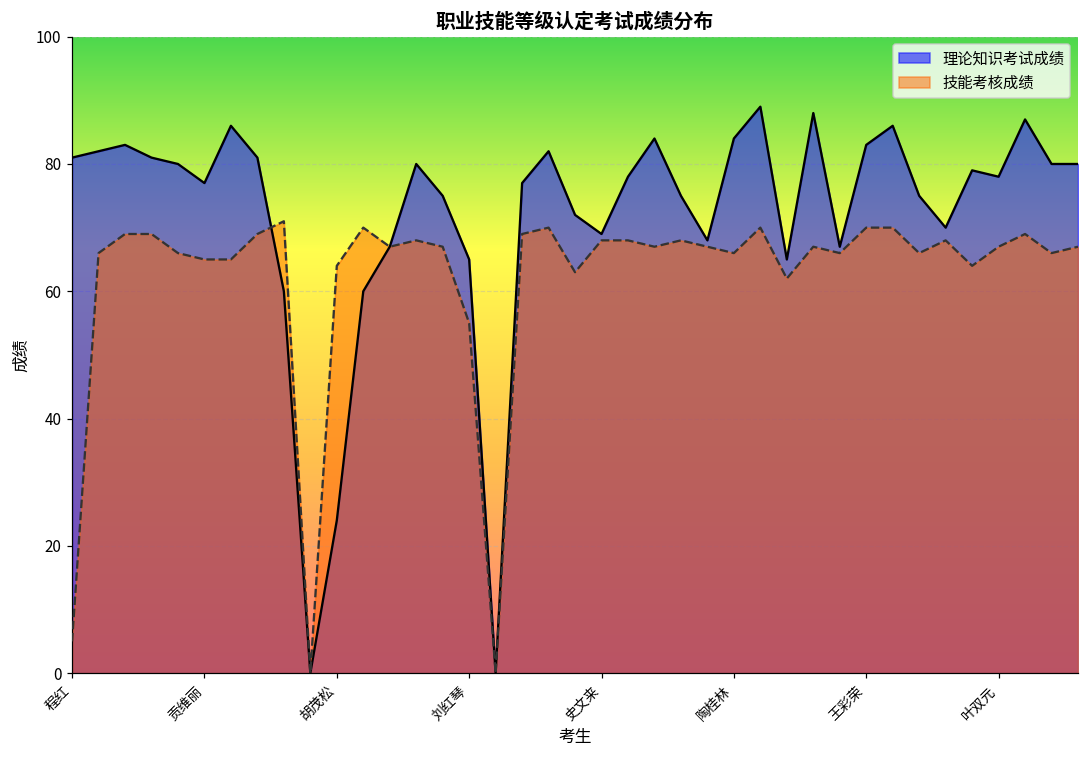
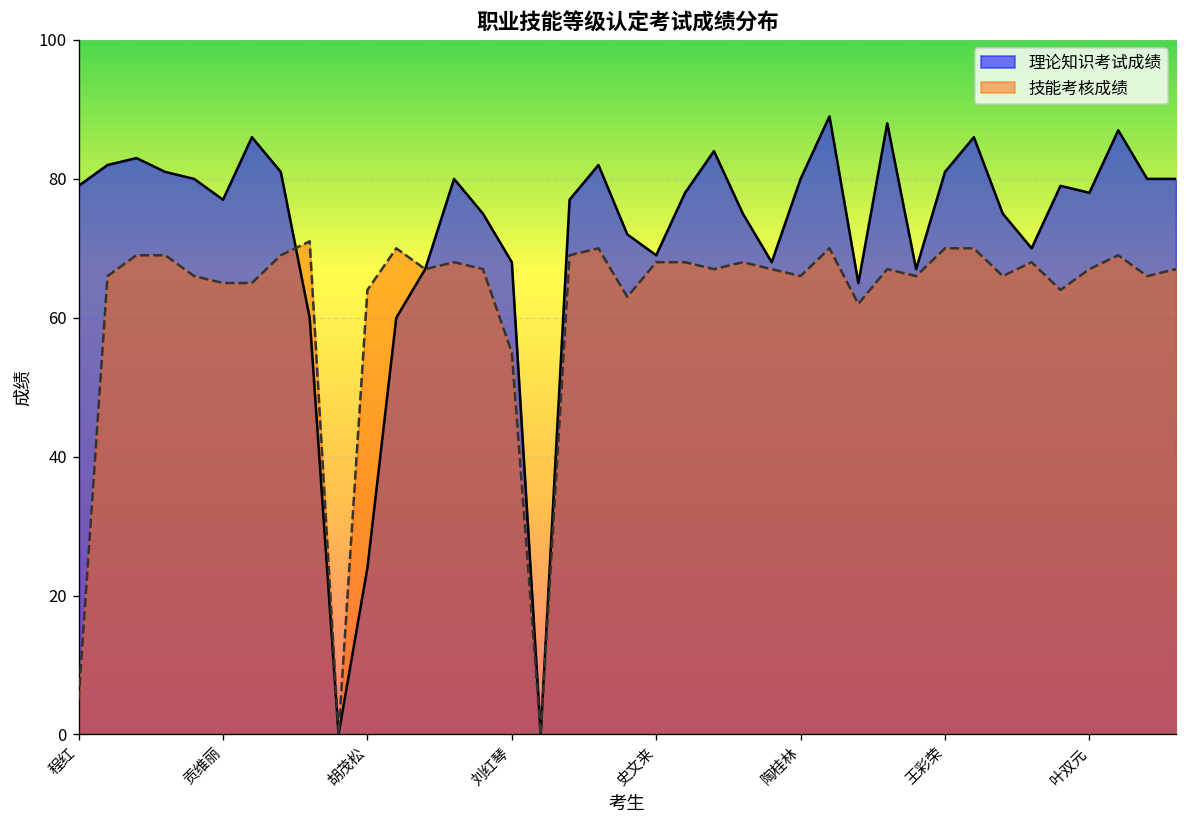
理论知识考试成绩, 程红: 81 -> 79
理论知识考试成绩, 刘红琴: 65 -> 68
理论知识考试成绩, 陶桂林: 84 -> 80
理论知识考试成绩, 王彩荣: 83 -> 81
